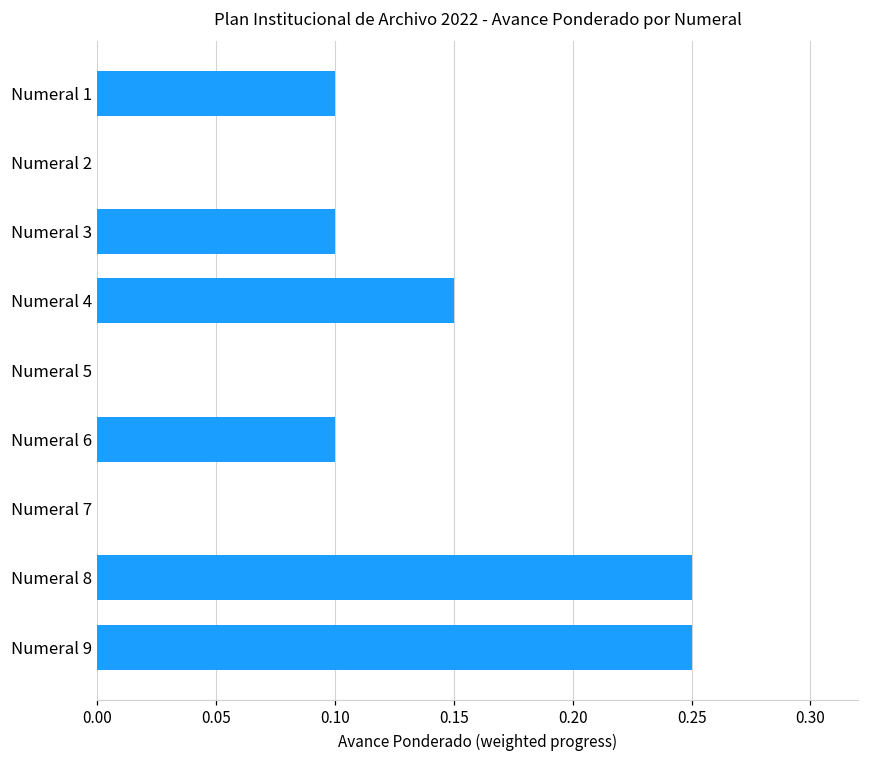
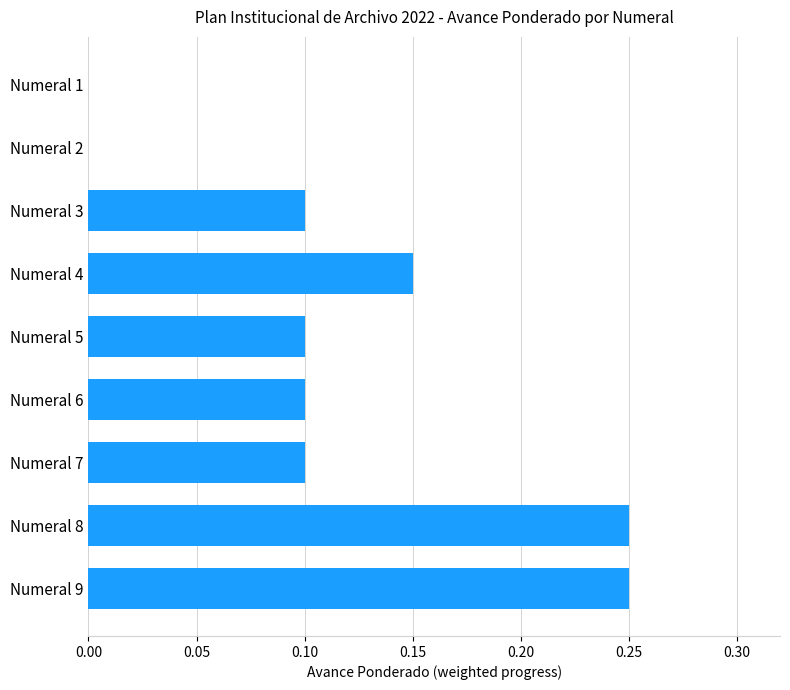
Numeral 1: 0.1 -> 0.0
Numeral 5: 0.0 -> 0.1
Numeral 7: 0.0 -> 0.1
